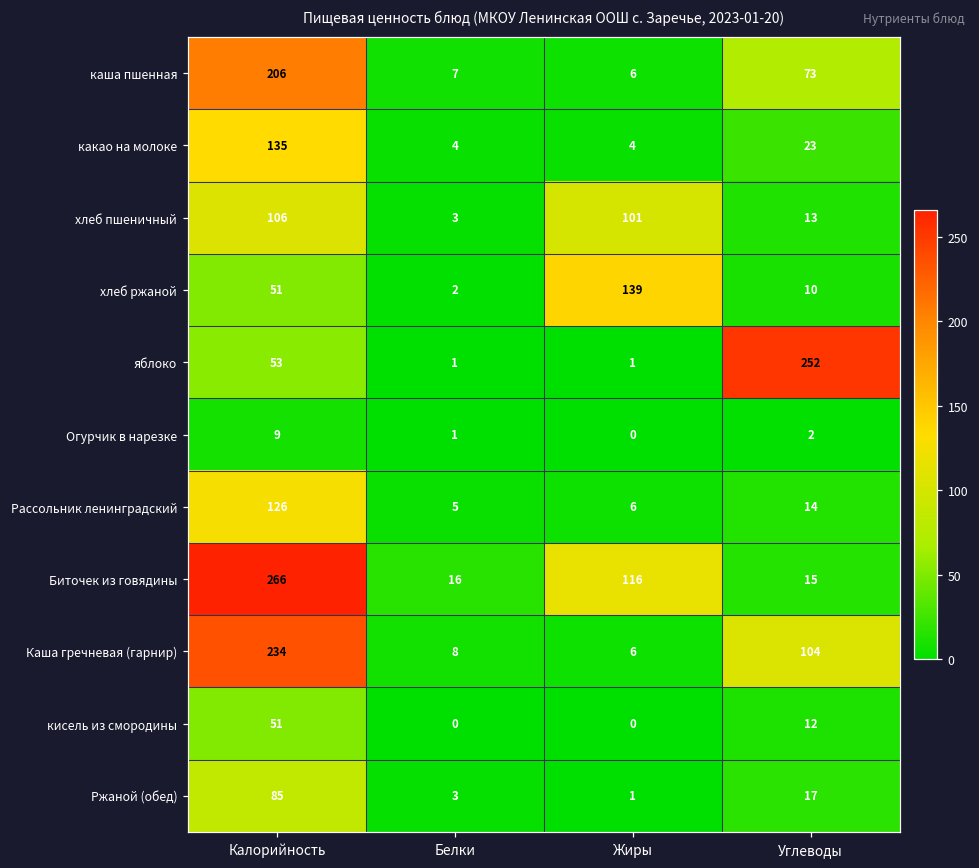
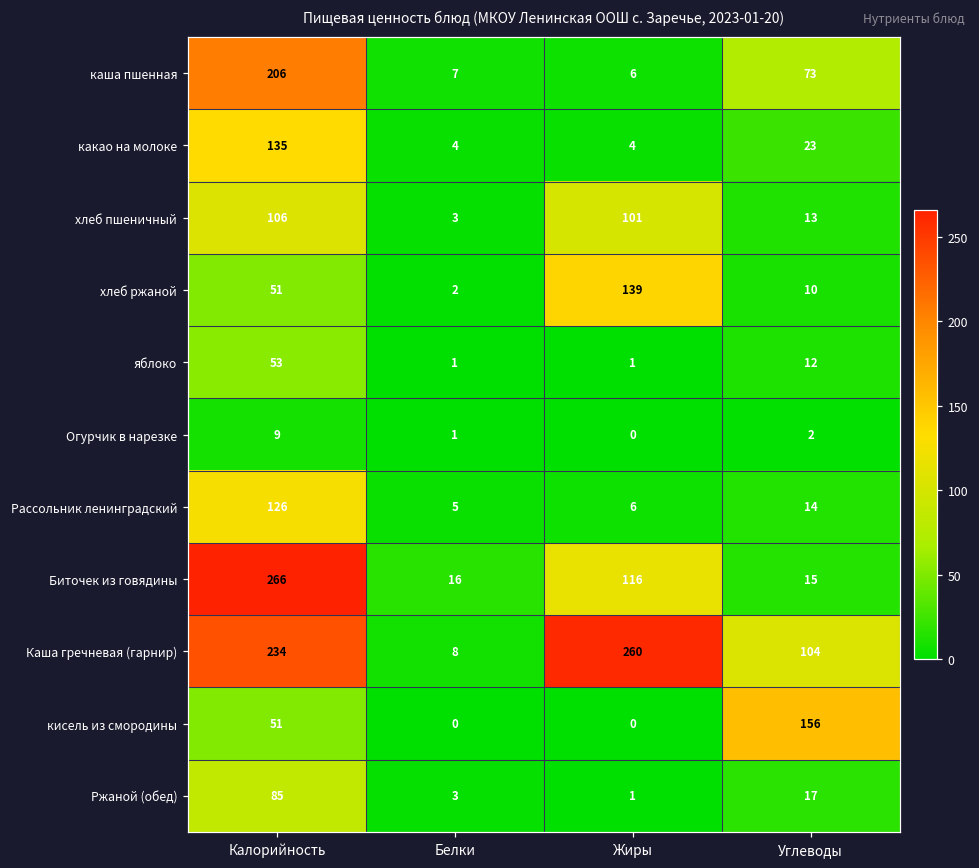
яблоко, Углеводы: 252 -> 12
Каша гречневая (гарнир), Жиры: 6 -> 260
кисель из смородины, Углеводы: 12 -> 156
